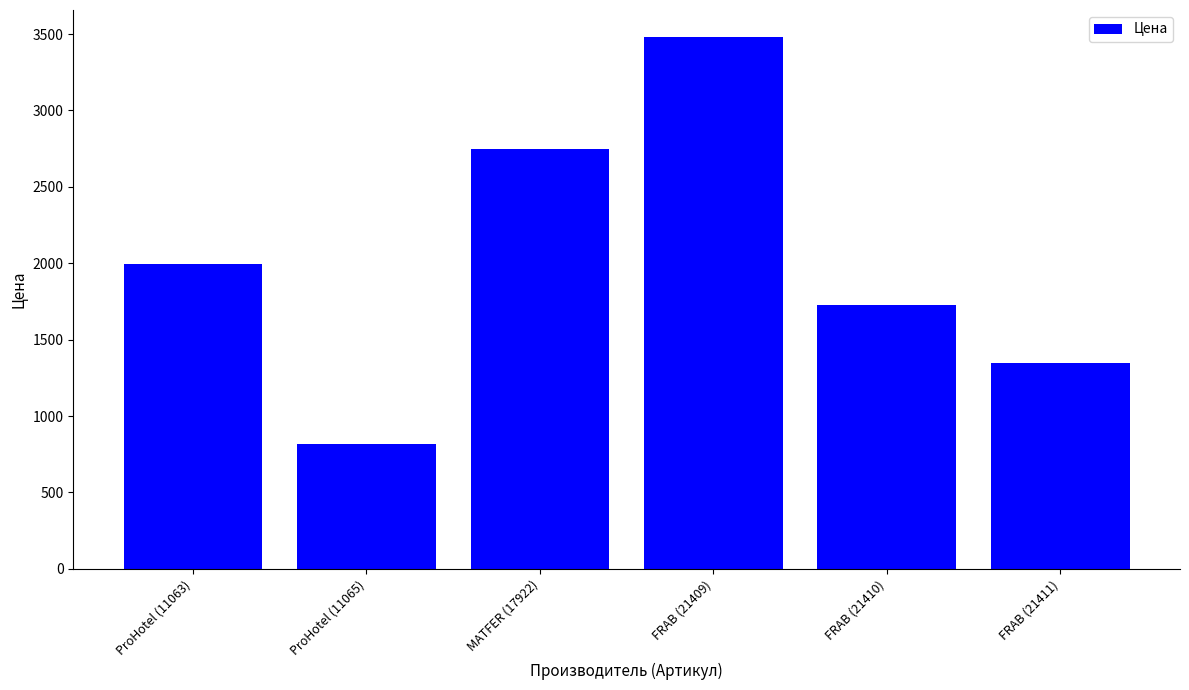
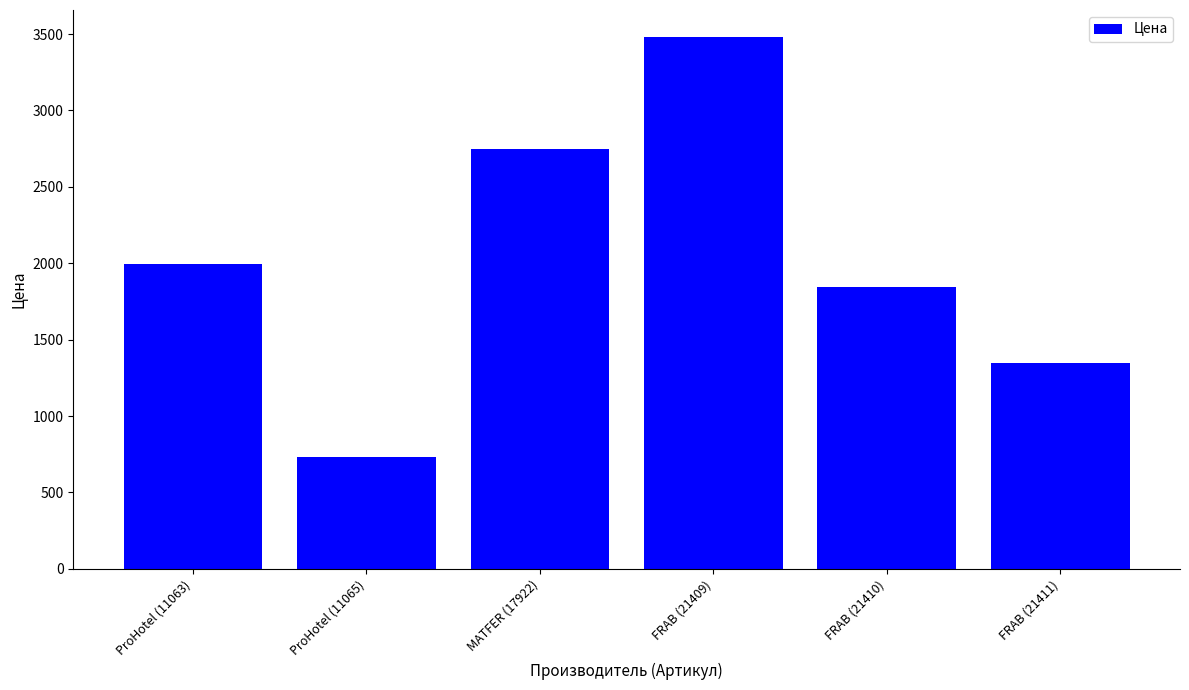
ProHotel (11065): 820 -> 730
FRAB (21410): 1730 -> 1840
